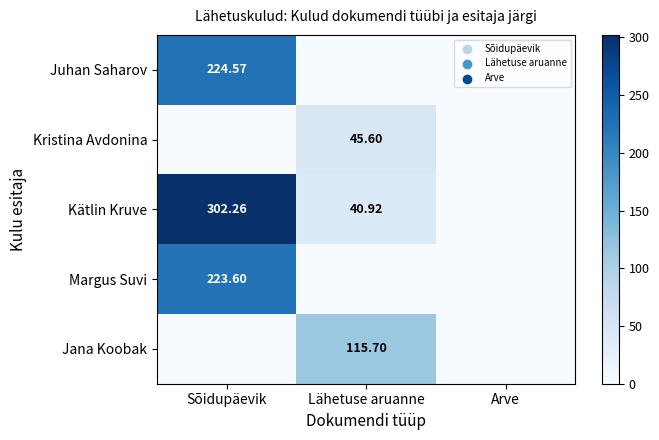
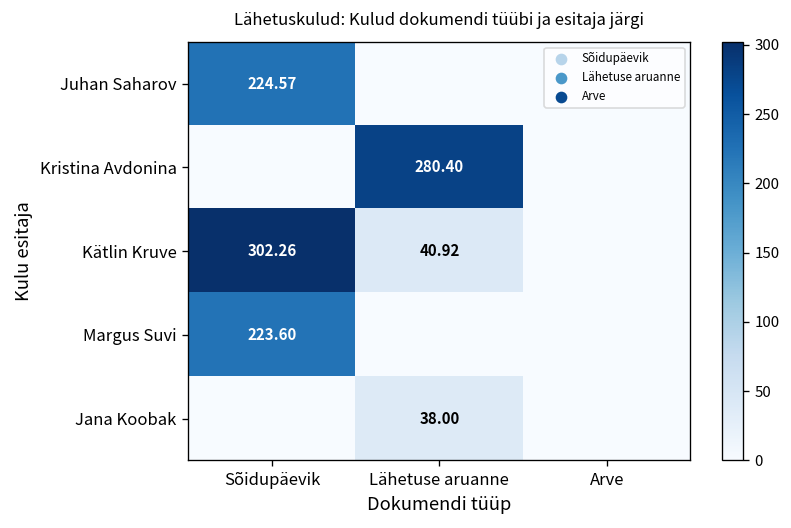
Kristina Avdonina, Lähetuse aruanne: 45.60 -> 280.40
Jana Koobak, Lähetuse aruanne: 115.70 -> 38.00
